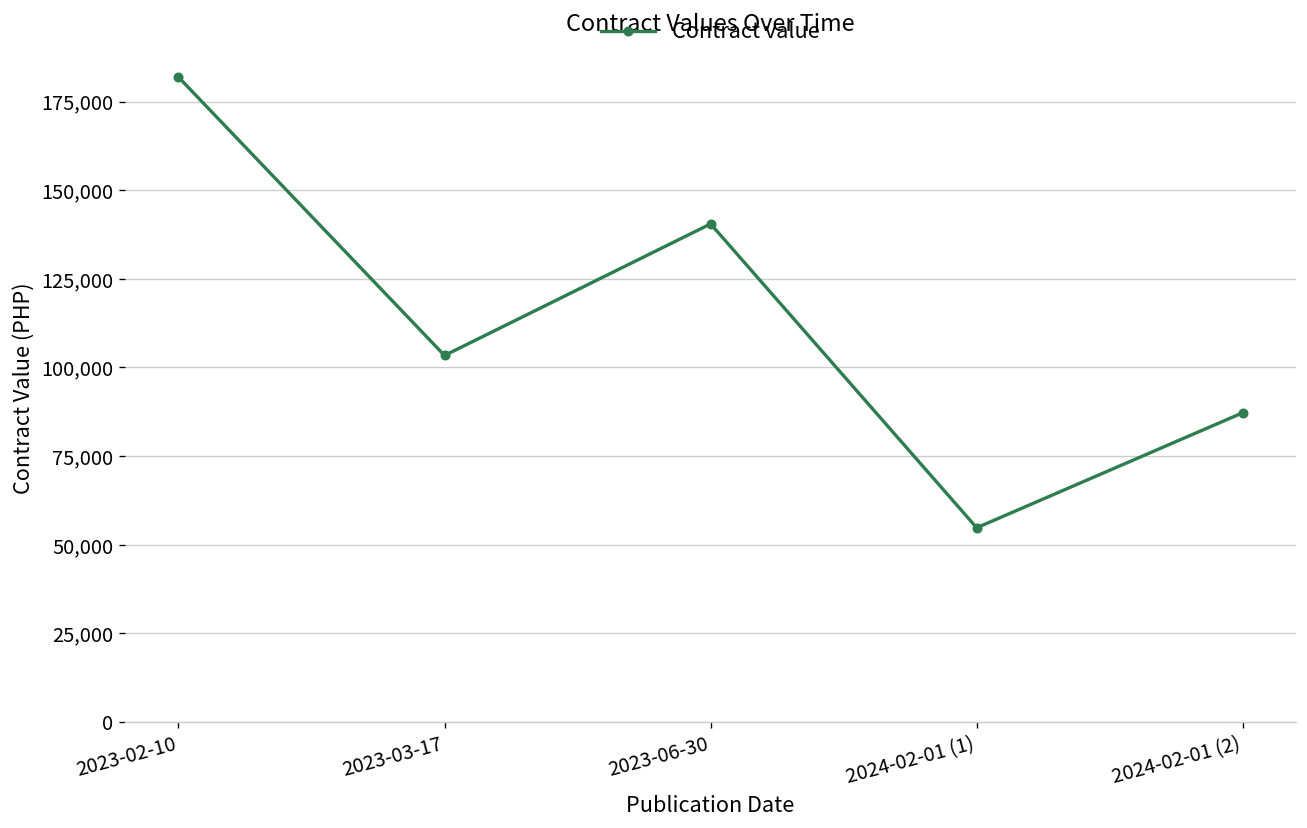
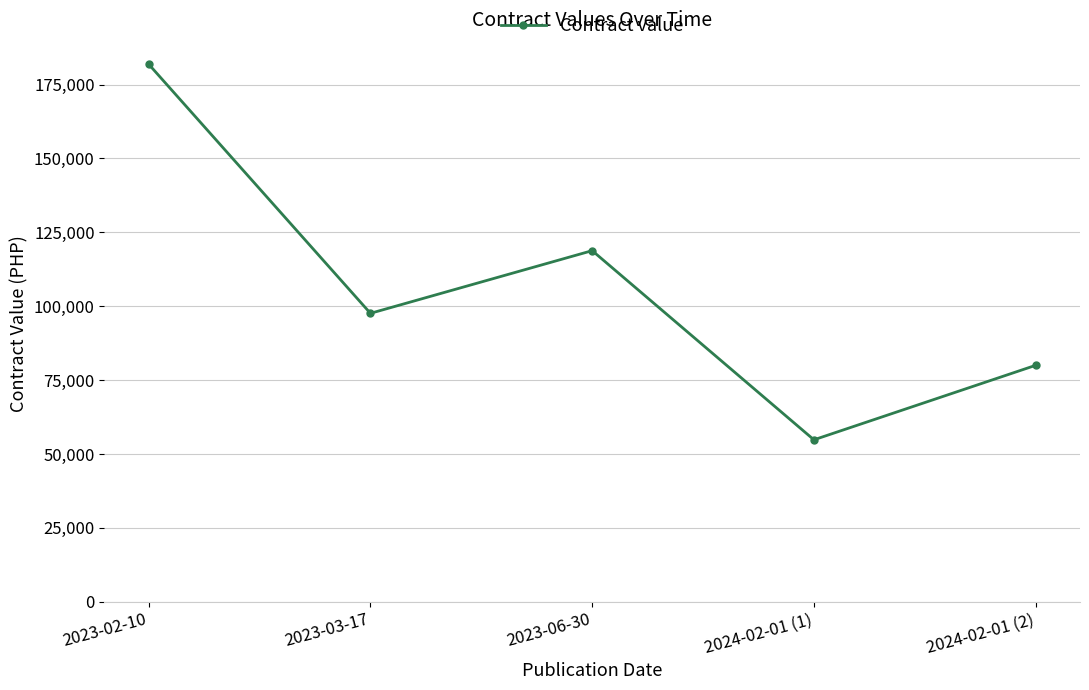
2023-03-17: 103,000 -> 98,000
2023-06-30: 140,000 -> 119,000
2024-02-01 (2): 87,000 -> 80,000
